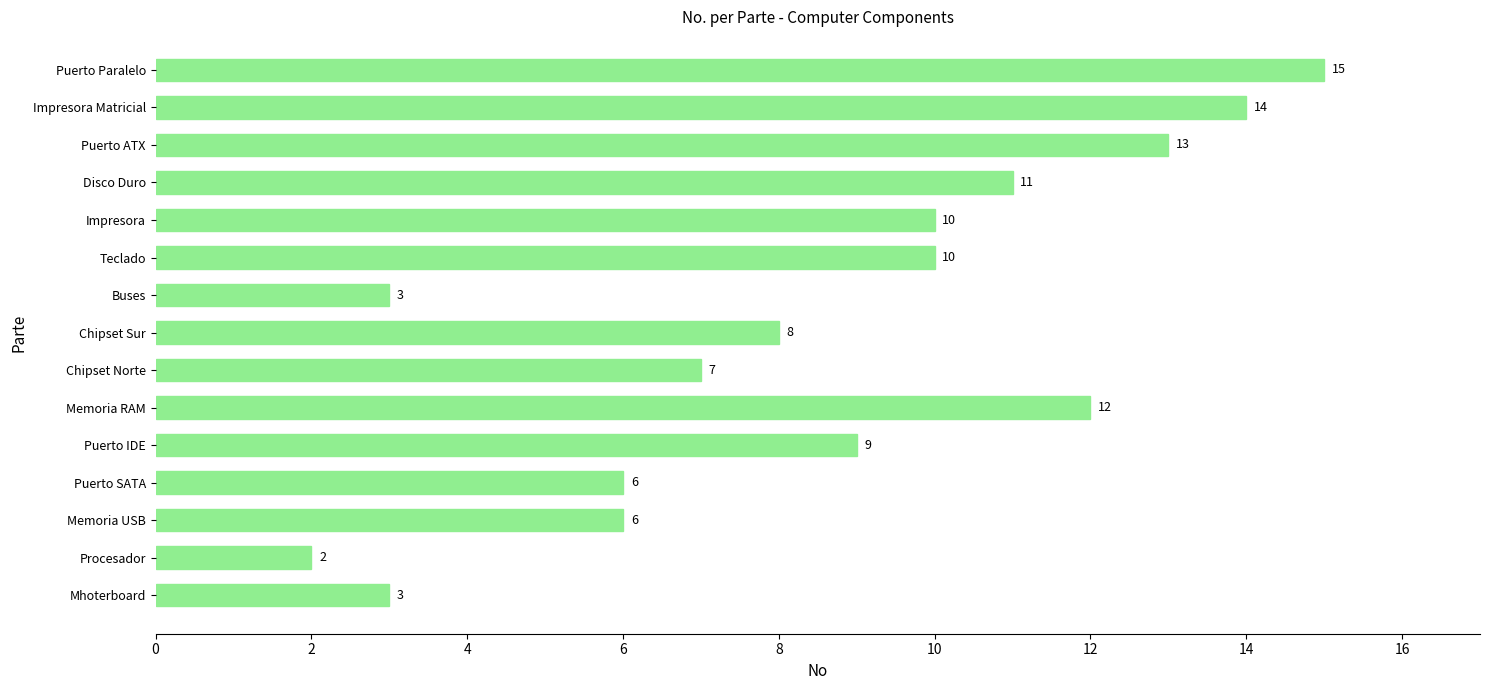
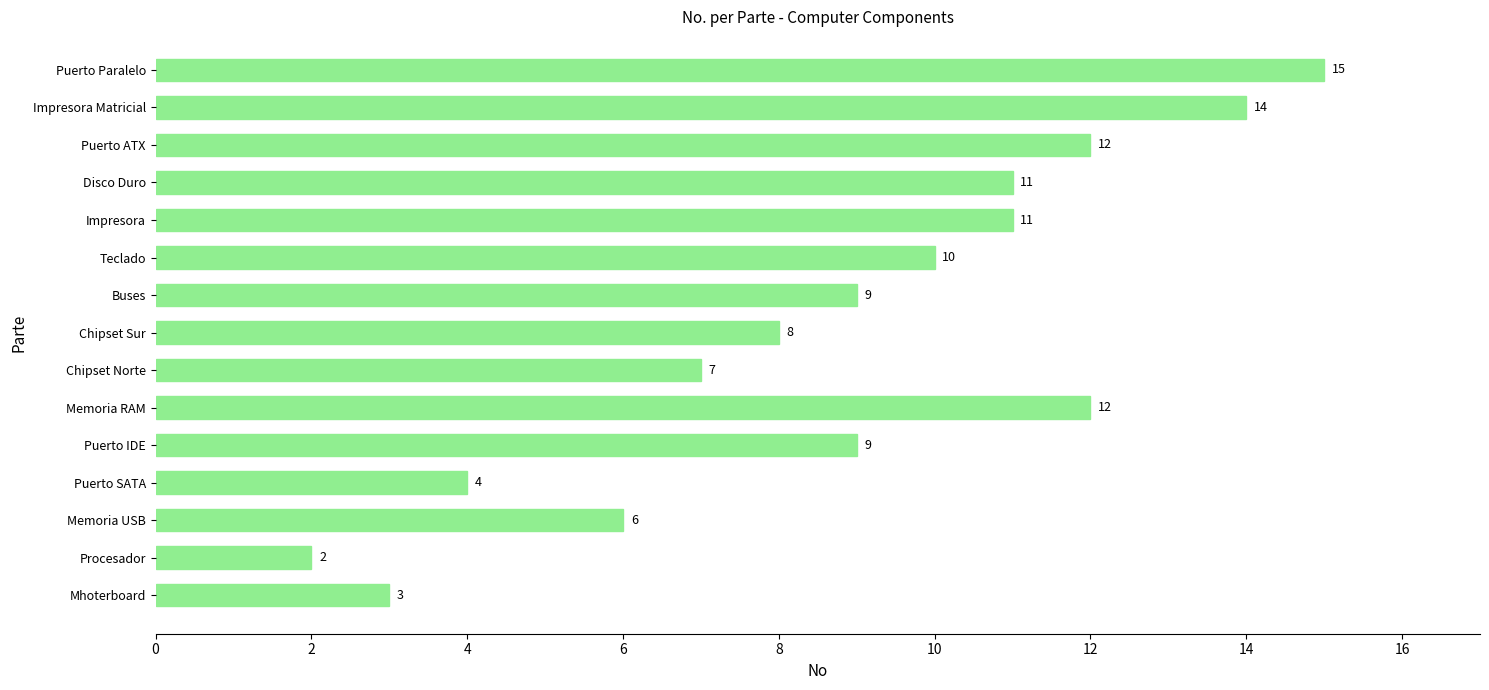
Puerto ATX: 13 -> 12
Impresora: 10 -> 11
Buses: 3 -> 9
Puerto SATA: 6 -> 4
